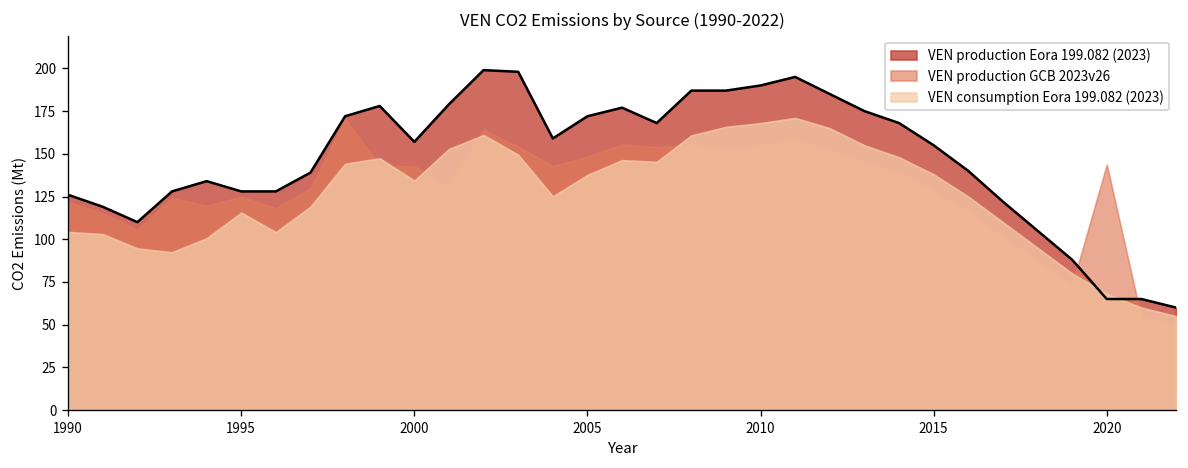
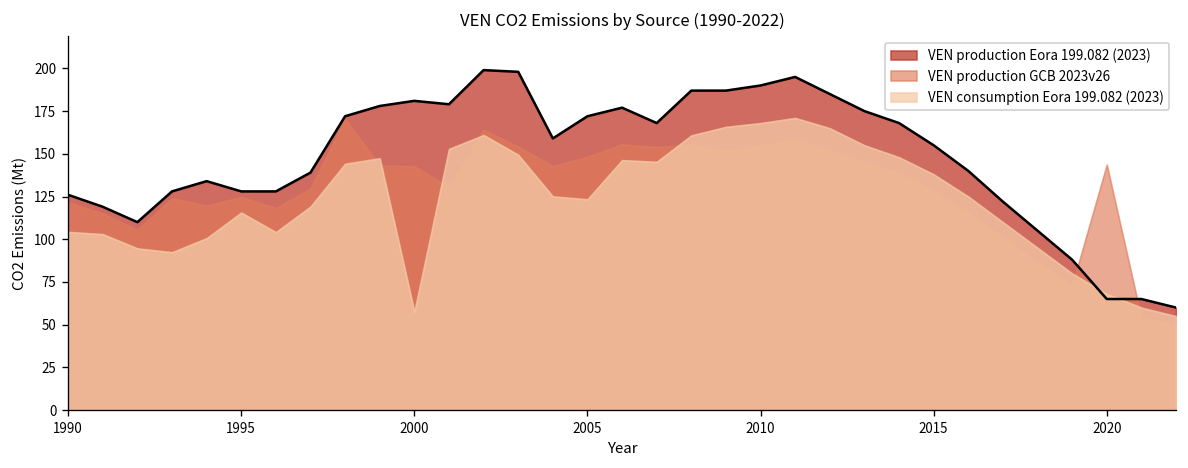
VEN production Eora 199.082 (2023), 2000: 157 -> 181
VEN consumption Eora 199.082 (2023), 2000: 134 -> 58
VEN consumption Eora 199.082 (2023), 2005: 138 -> 123
